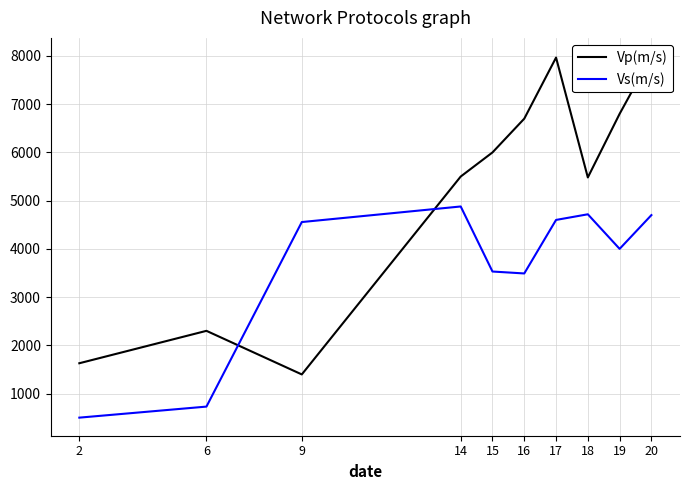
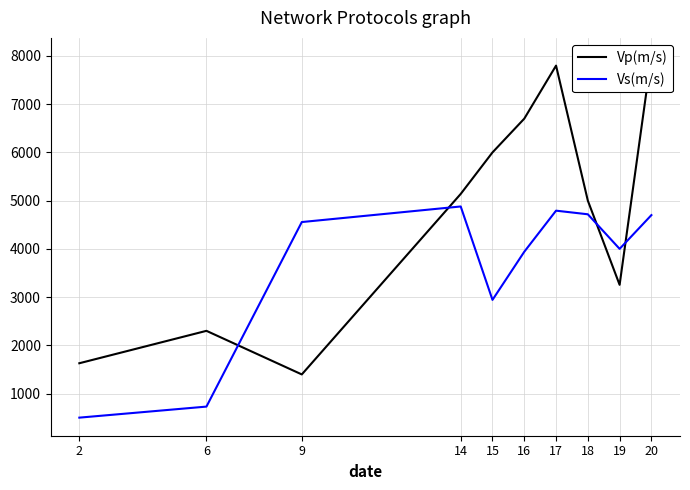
Vp(m/s), 14: 5500 -> 5100
Vs(m/s), 15: 3500 -> 2900
Vs(m/s), 16: 3500 -> 3900
Vp(m/s), 17: 8000 -> 7800
Vs(m/s), 17: 4600 -> 4800
Vp(m/s), 18: 5500 -> 5000
Vp(m/s), 19: 6800 -> 3300
